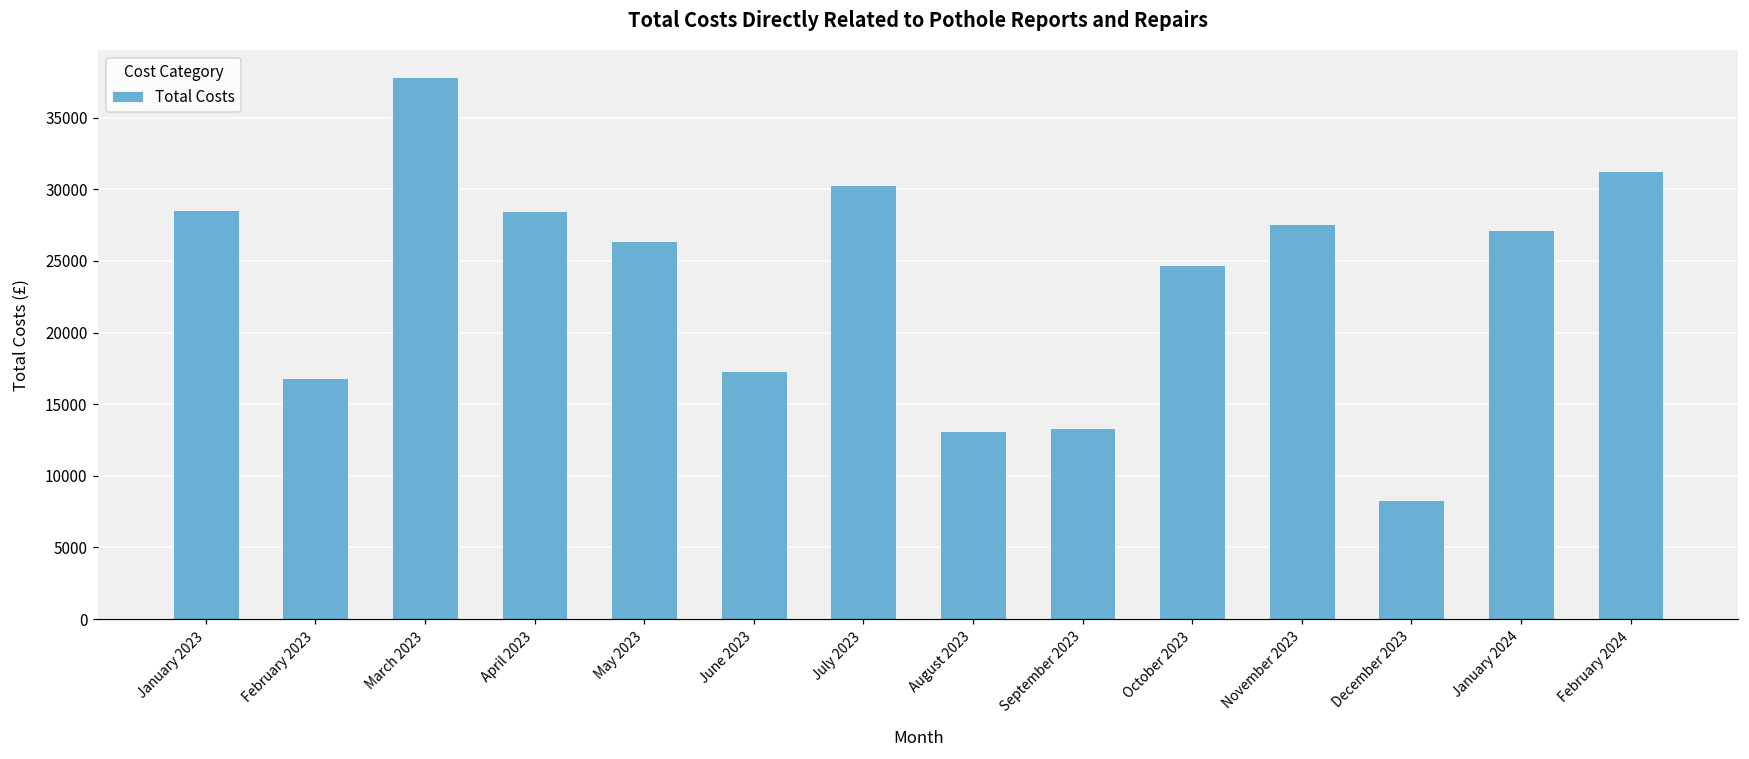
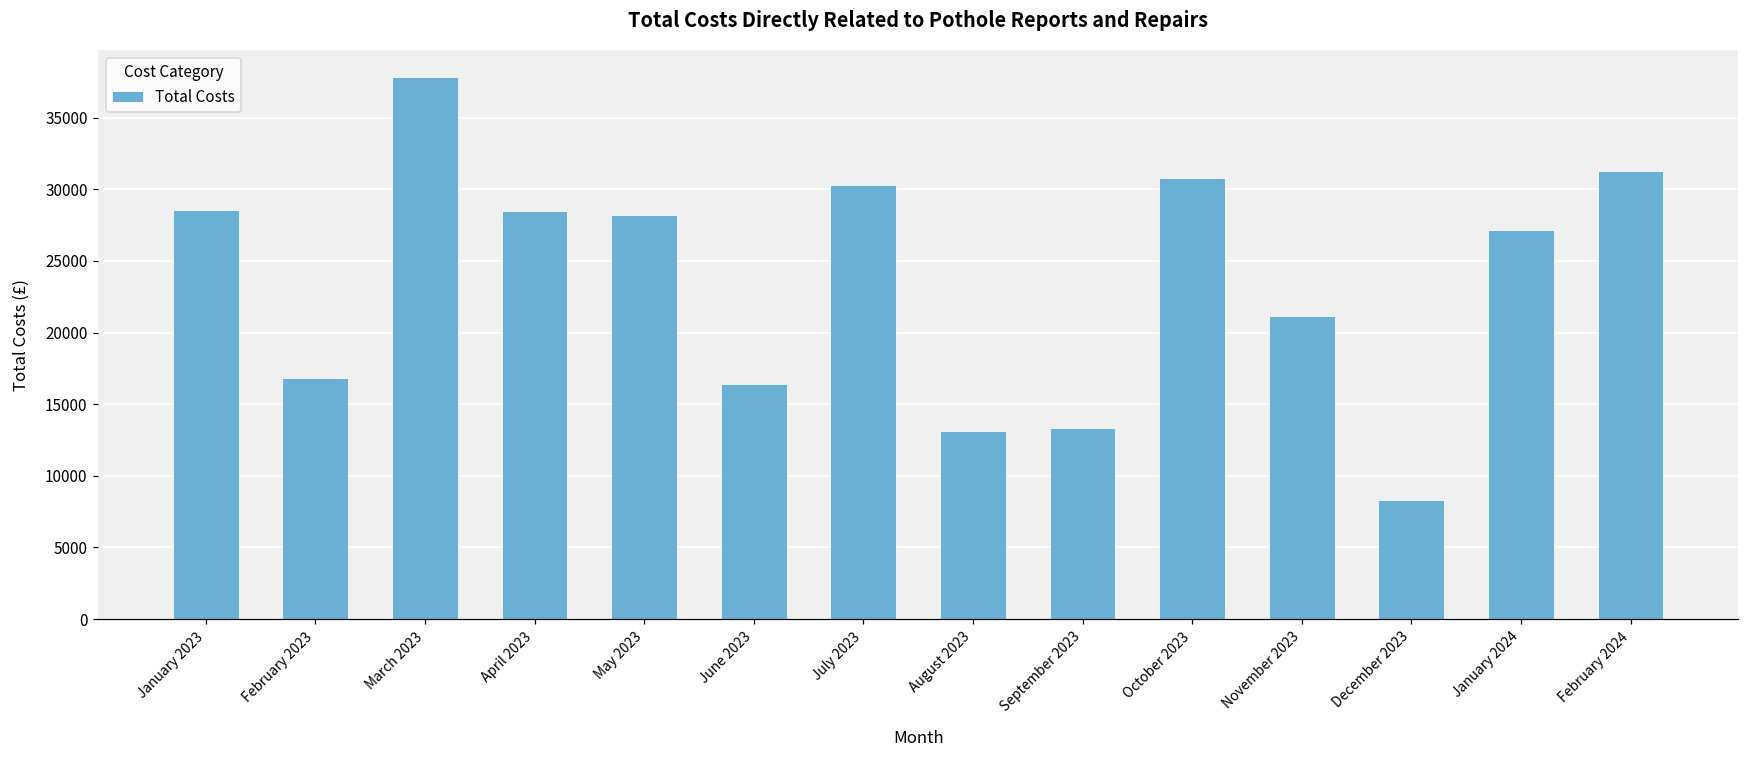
May 2023: 26400 -> 28200
June 2023: 17300 -> 16400
October 2023: 24700 -> 30800
November 2023: 27600 -> 21100
